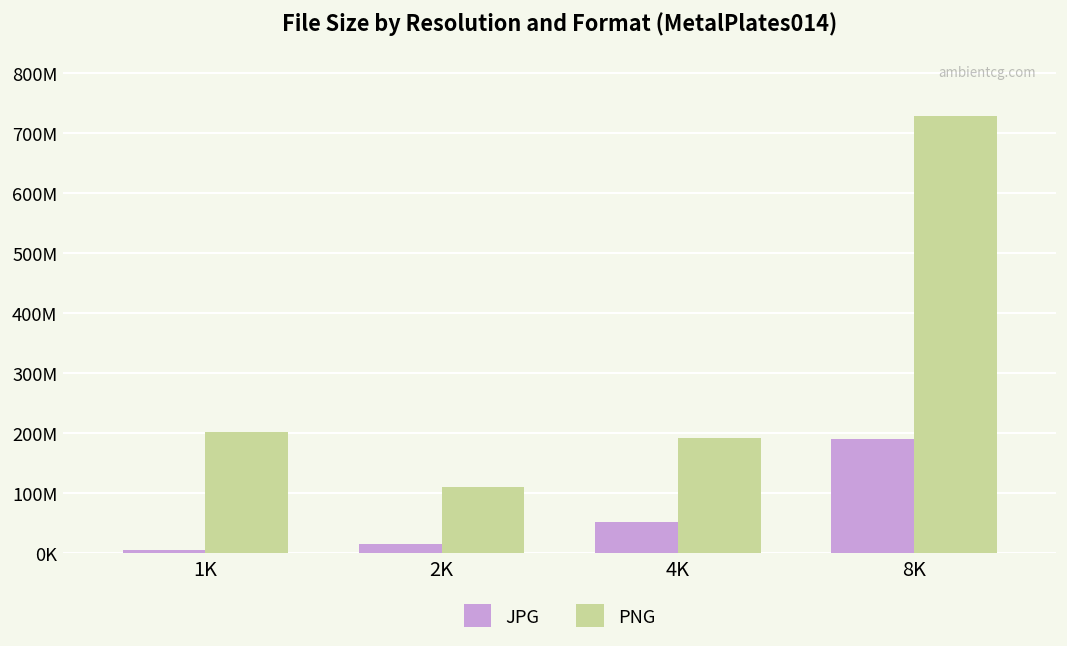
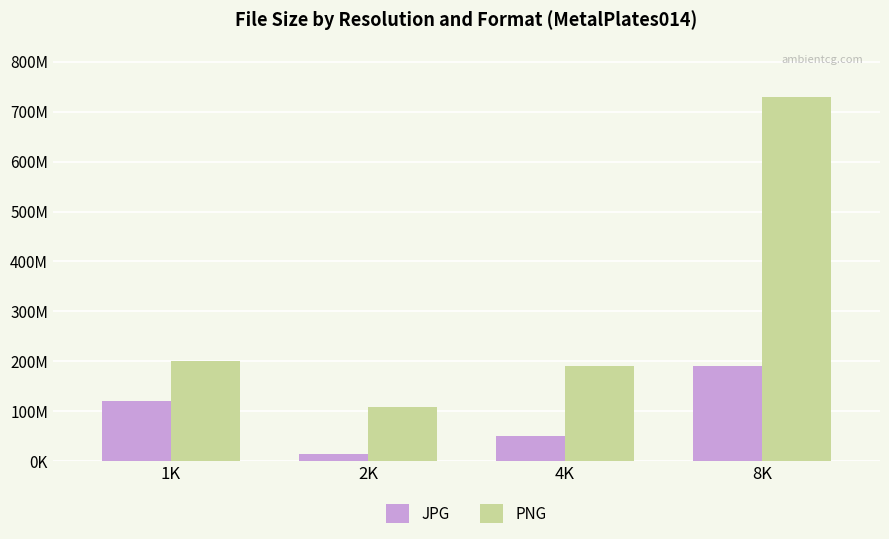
JPG, 1K: 10000000 -> 120000000
